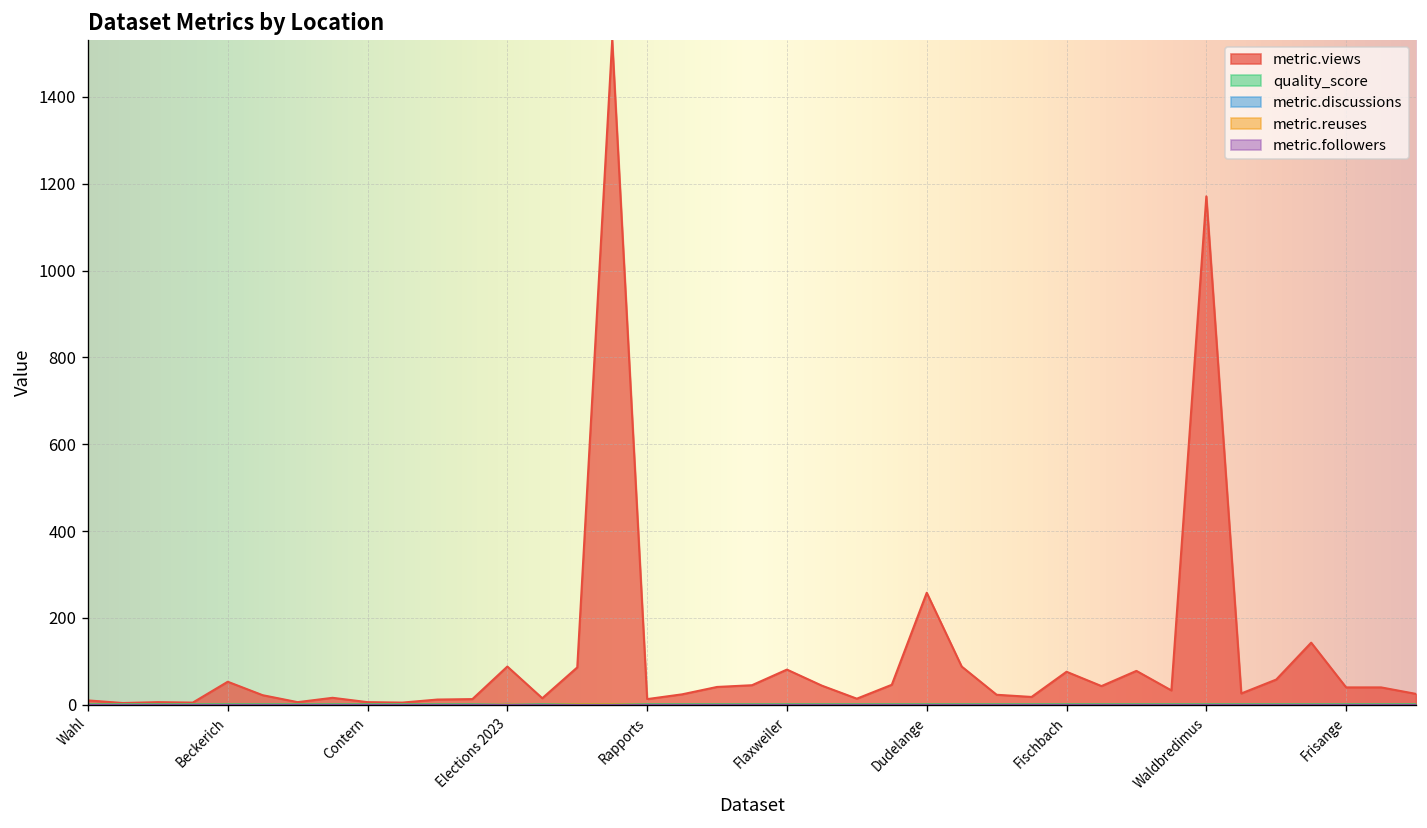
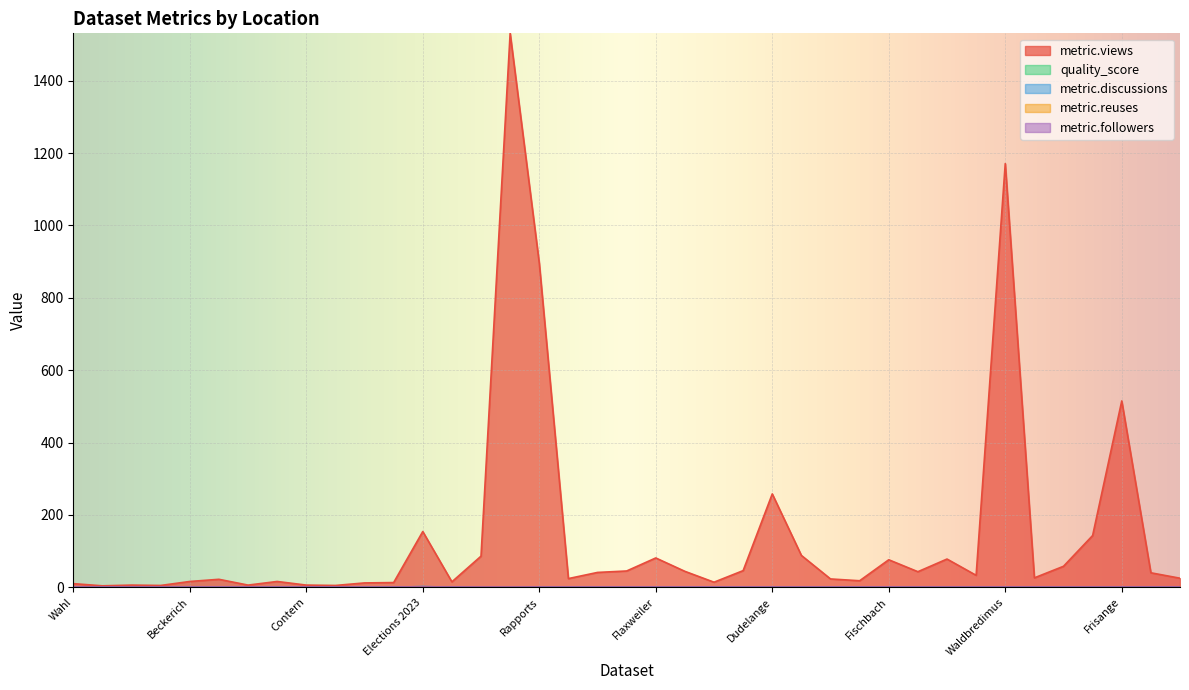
metric.views, Beckerich: 50 -> 20
metric.views, Elections 2023: 90 -> 150
metric.views, Rapports: 10 -> 900
metric.views, Frisange: 40 -> 520
